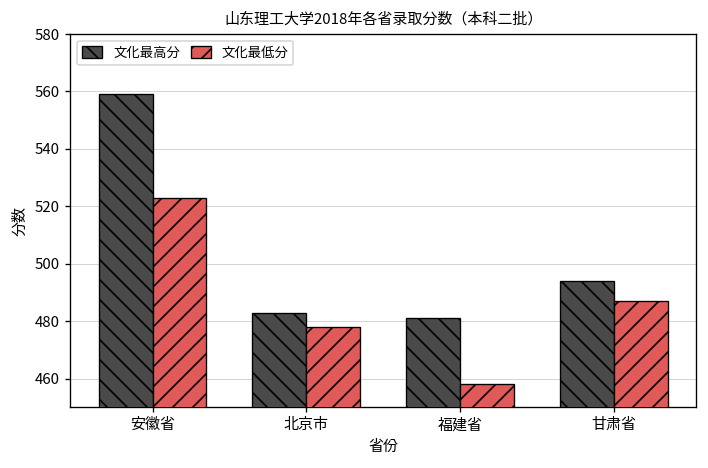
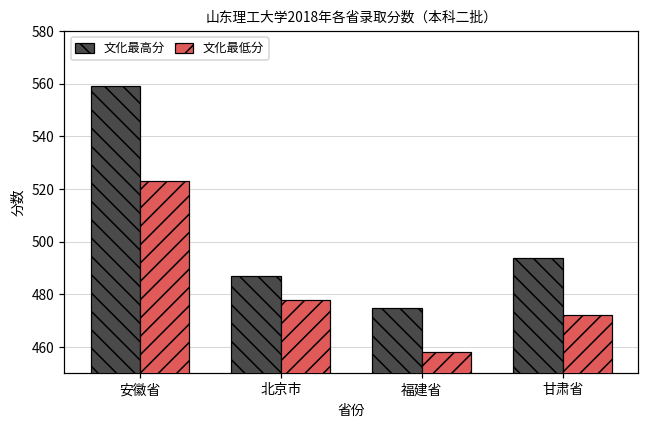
文化最高分, 北京市: 483 -> 487
文化最高分, 福建省: 481 -> 475
文化最低分, 甘肃省: 487 -> 472
